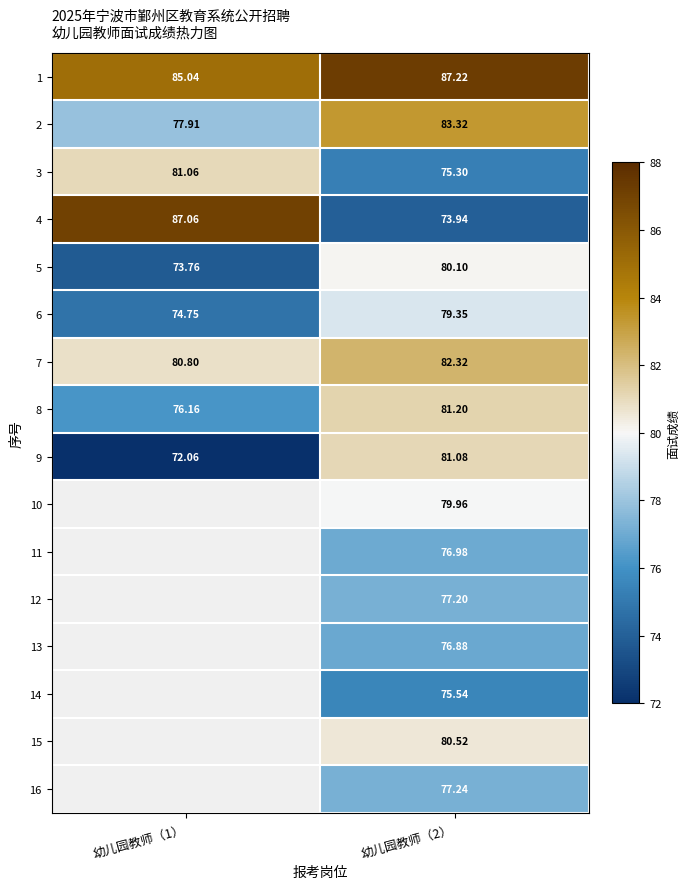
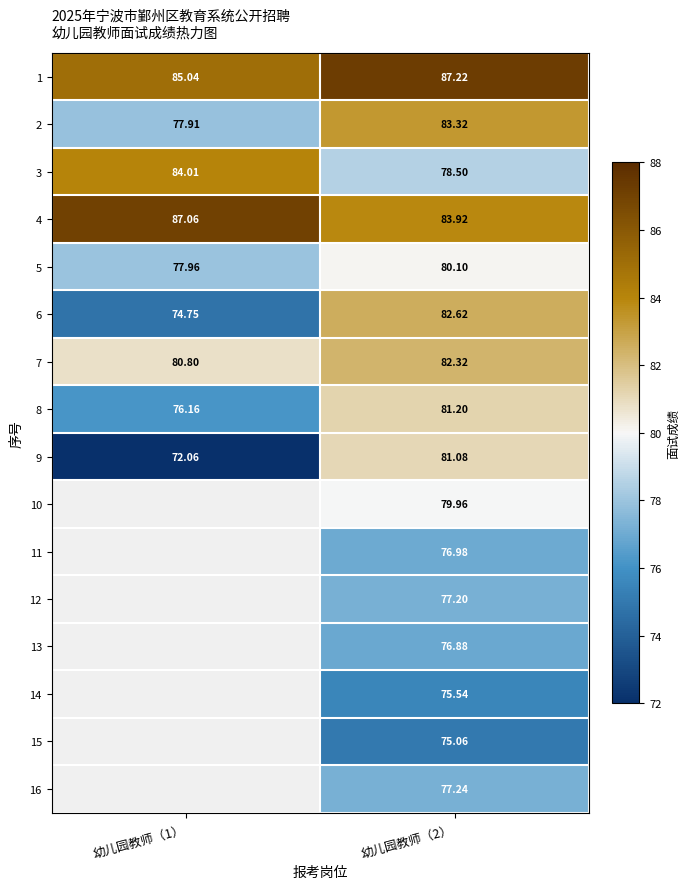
3, 幼儿园教师（1）: 81.06 -> 84.01
3, 幼儿园教师（2）: 75.30 -> 78.50
4, 幼儿园教师（2）: 73.94 -> 83.92
5, 幼儿园教师（1）: 73.76 -> 77.96
6, 幼儿园教师（2）: 79.35 -> 82.62
15, 幼儿园教师（2）: 80.52 -> 75.06
